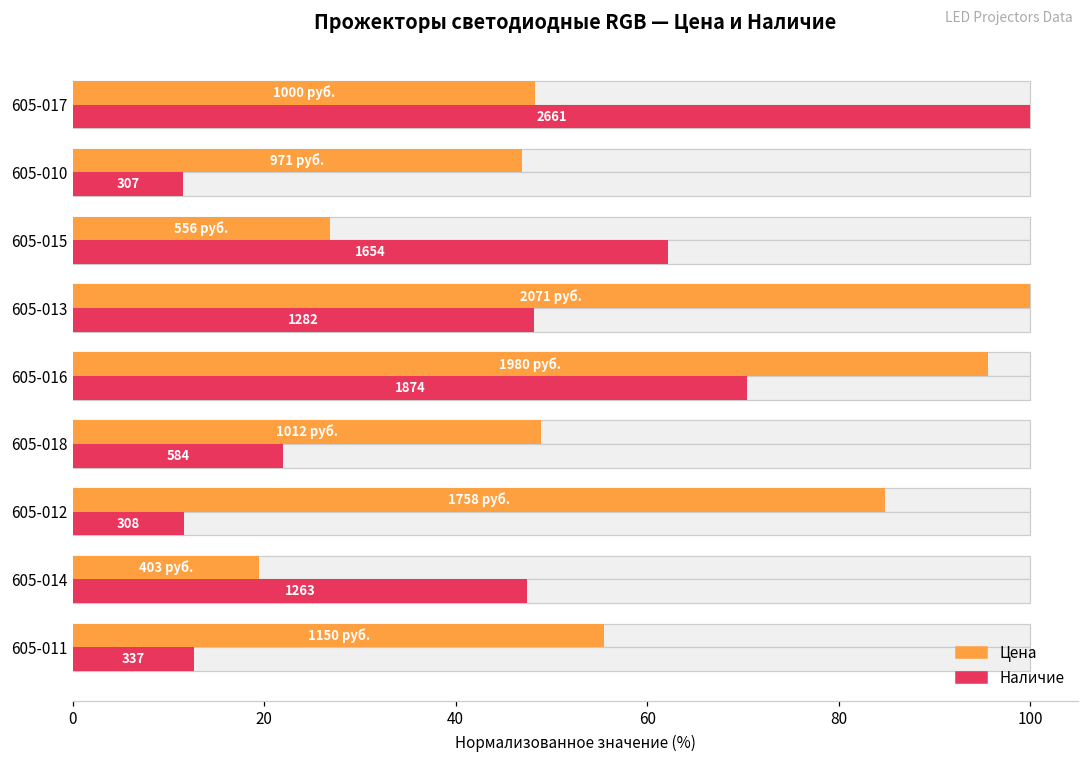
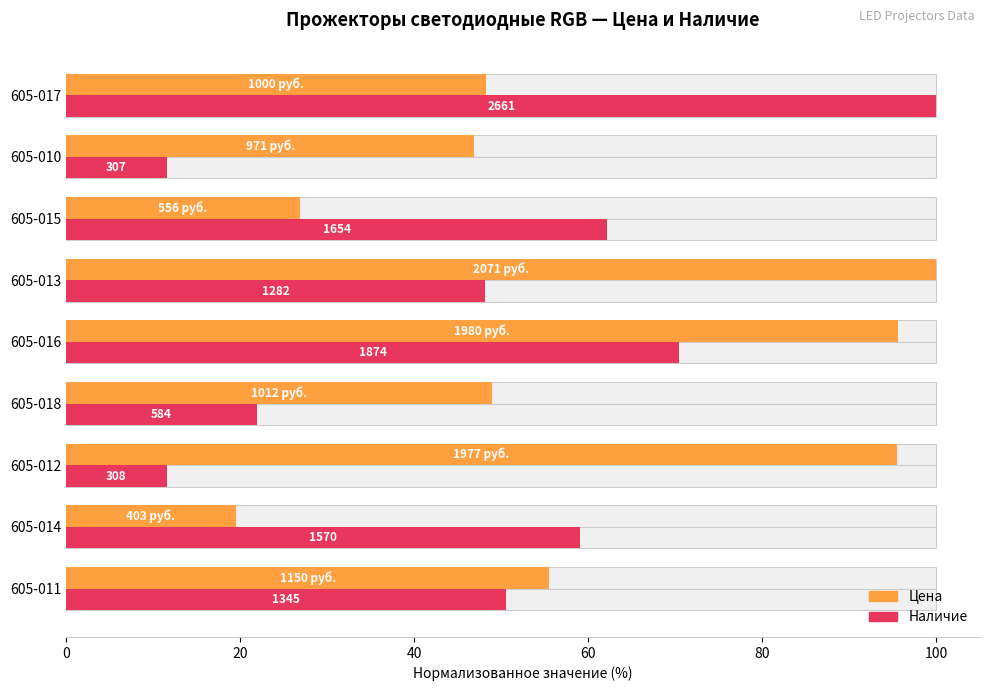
Цена, 605-012: 1758 -> 1977
Наличие, 605-014: 1263 -> 1570
Наличие, 605-011: 337 -> 1345
